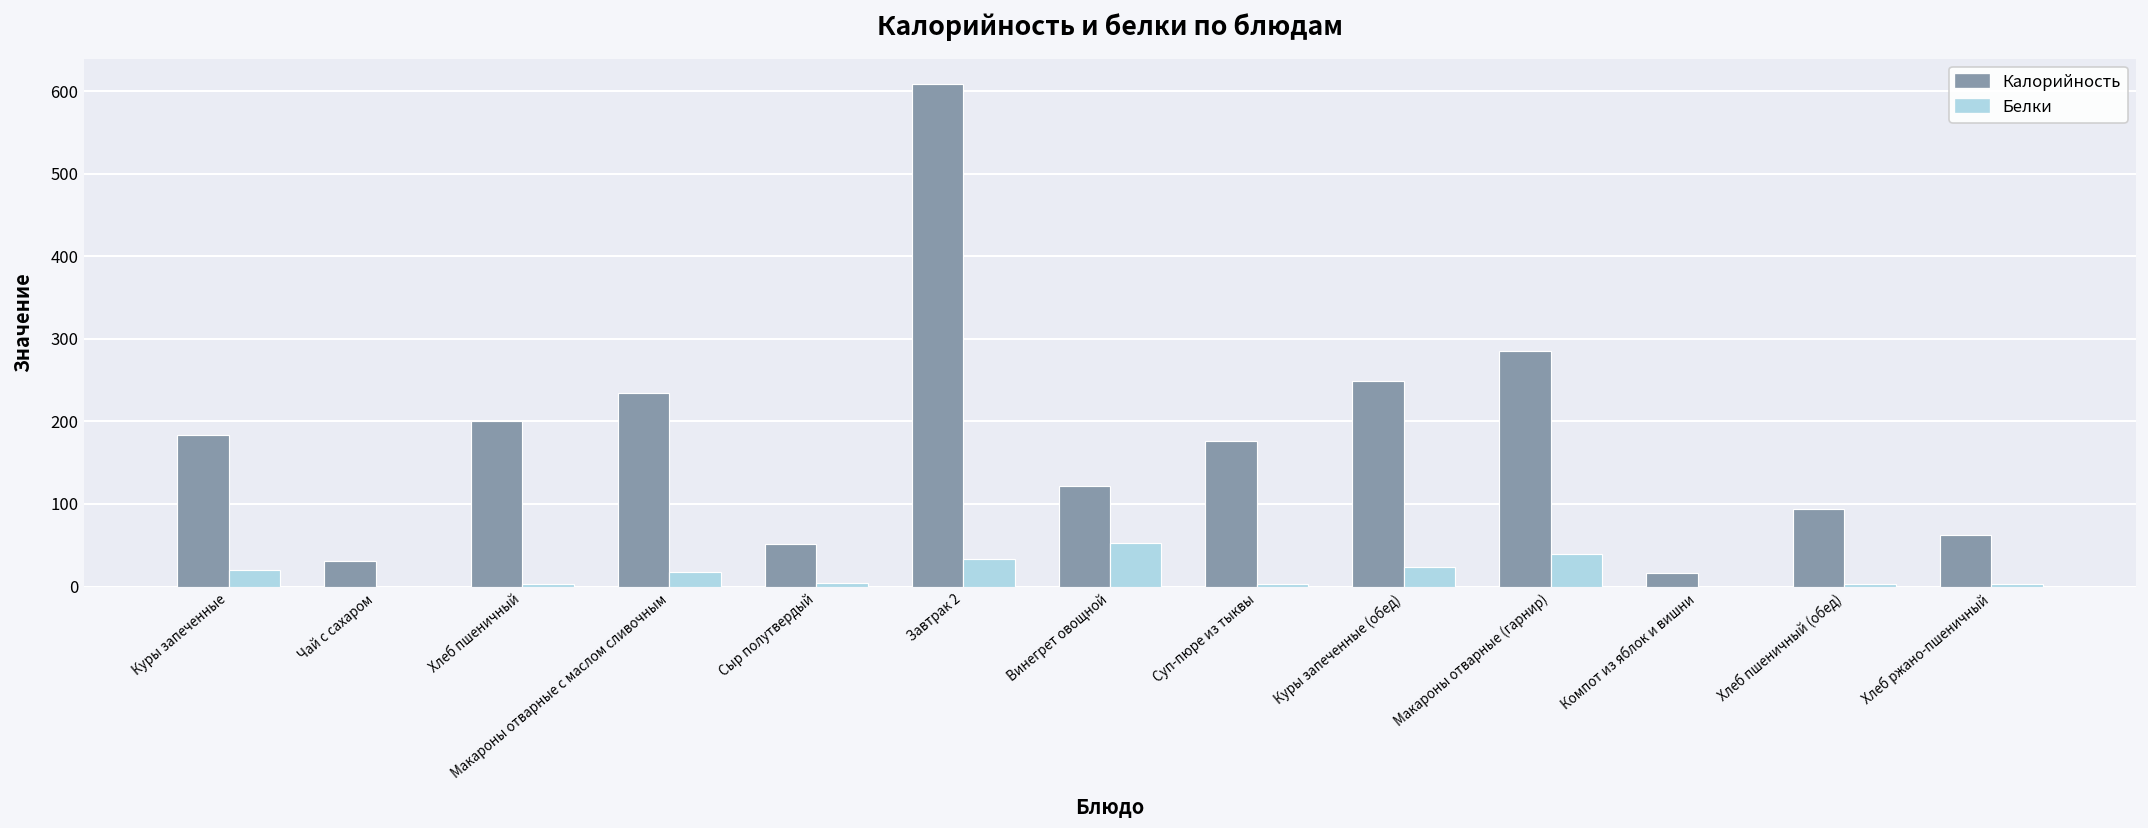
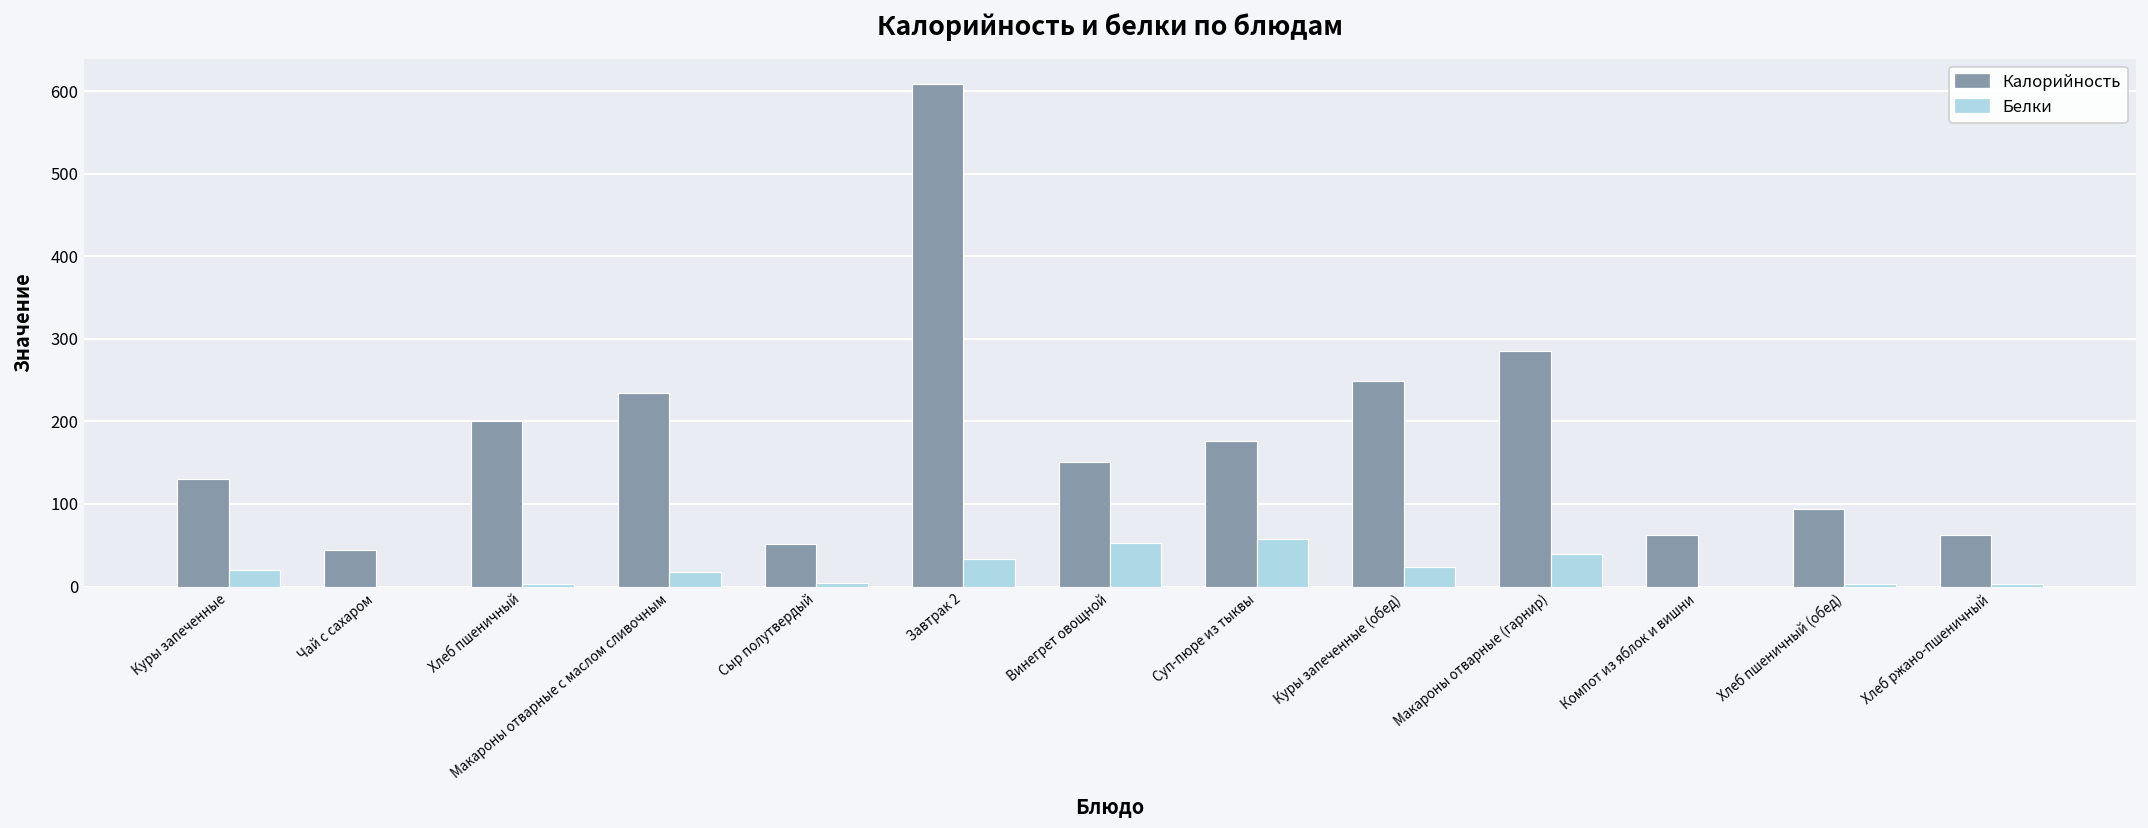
Калорийность, Куры запеченные: 180 -> 130
Калорийность, Чай с сахаром: 30 -> 40
Калорийность, Винегрет овощной: 120 -> 150
Белки, Суп-пюре из тыквы: 0 -> 60
Калорийность, Компот из яблок и вишни: 20 -> 60
